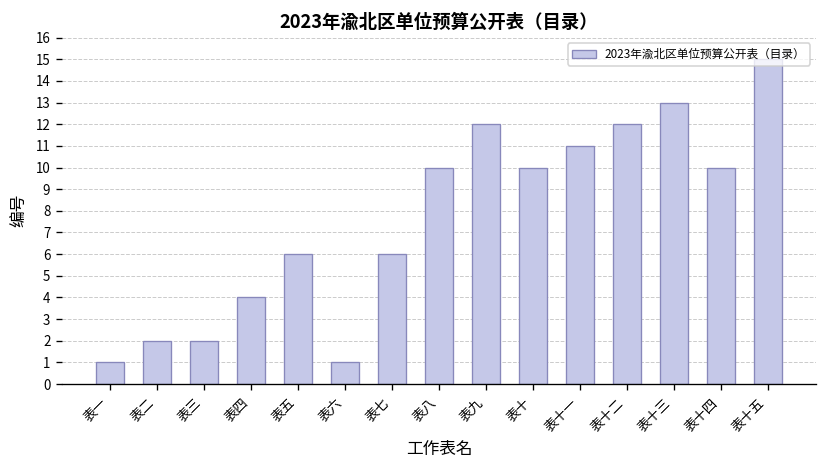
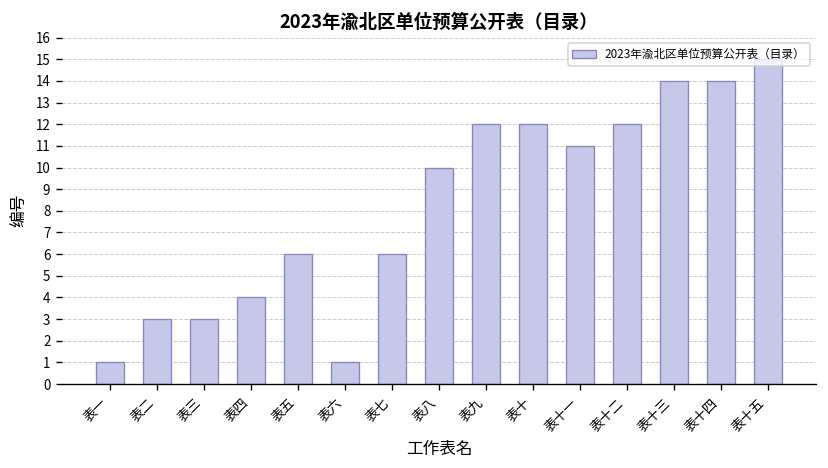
表二: 2 -> 3
表三: 2 -> 3
表十: 10 -> 12
表十三: 13 -> 14
表十四: 10 -> 14
